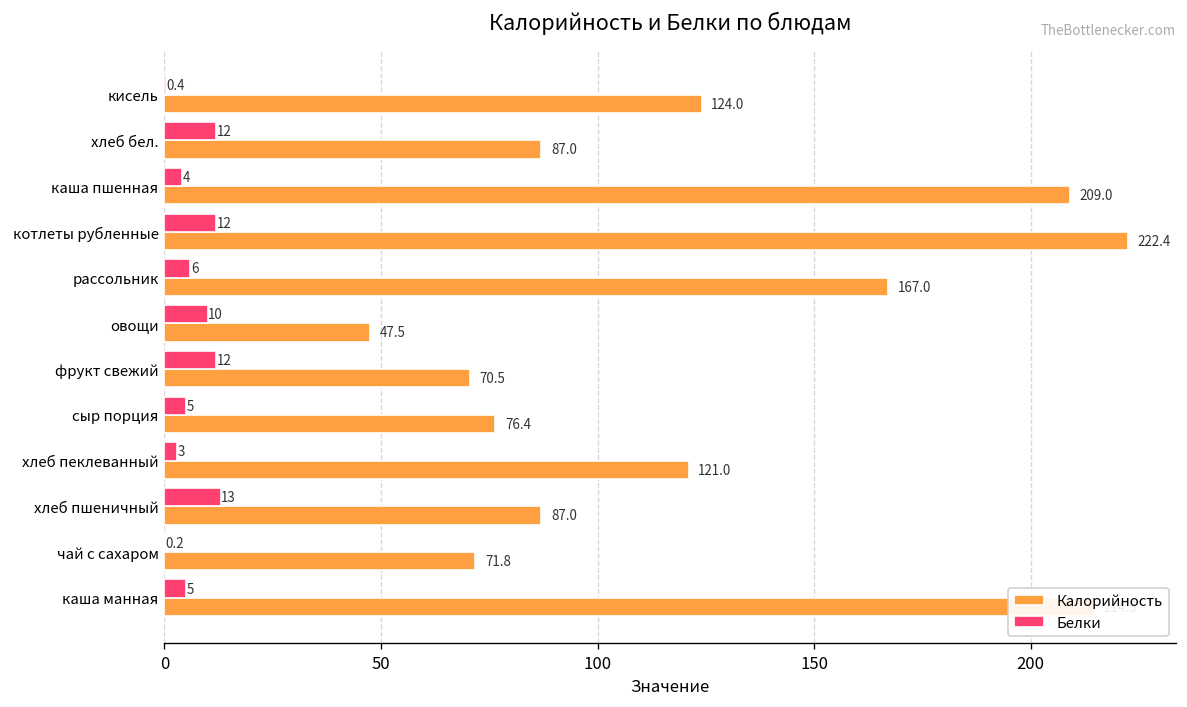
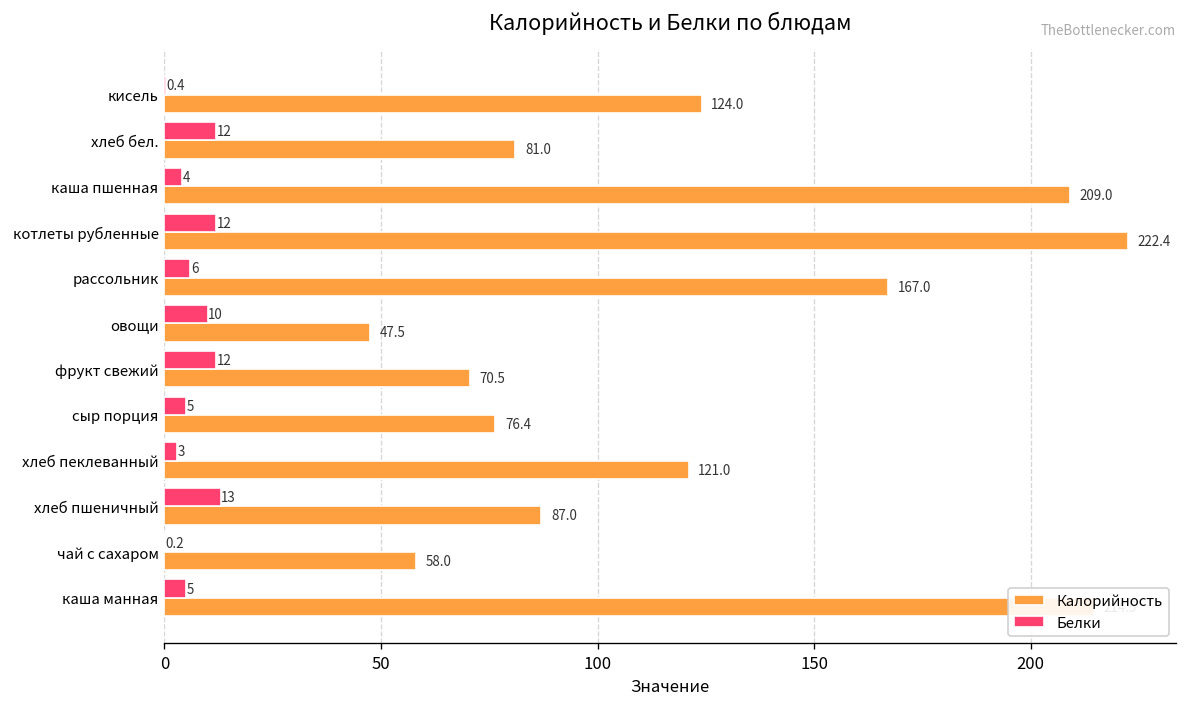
Калорийность, хлеб бел.: 87.0 -> 81.0
Калорийность, чай с сахаром: 71.8 -> 58.0
